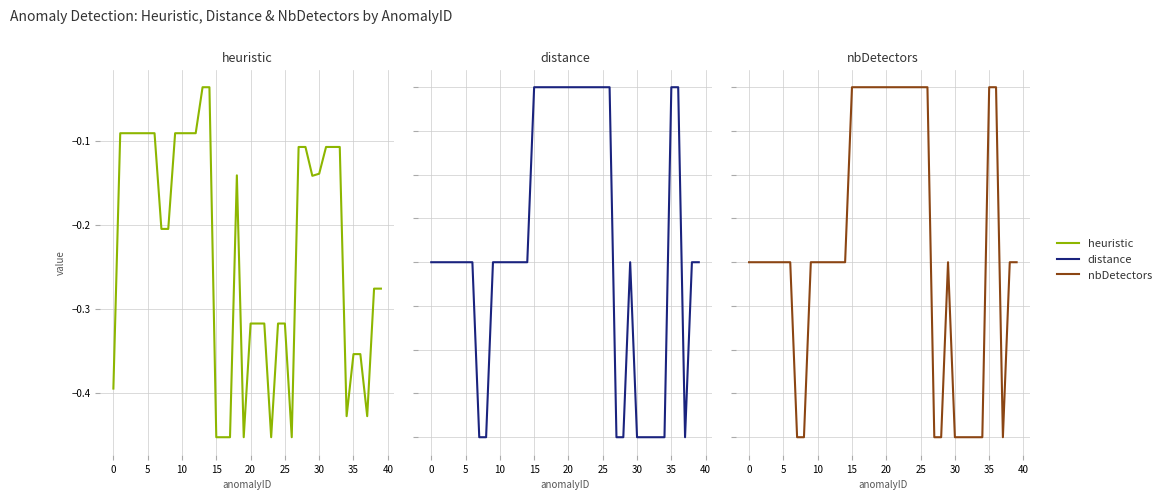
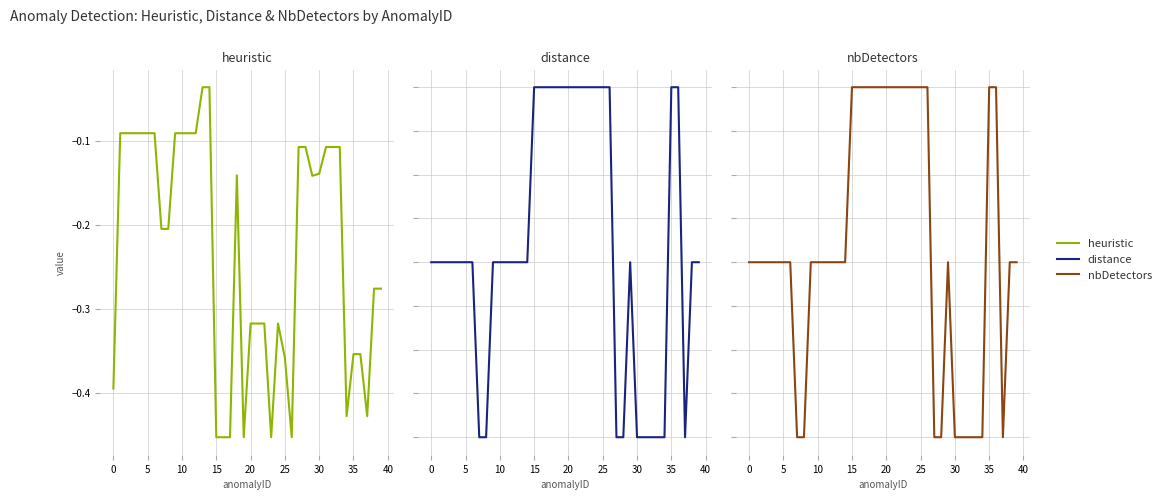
heuristic, 25: -0.32 -> -0.36
